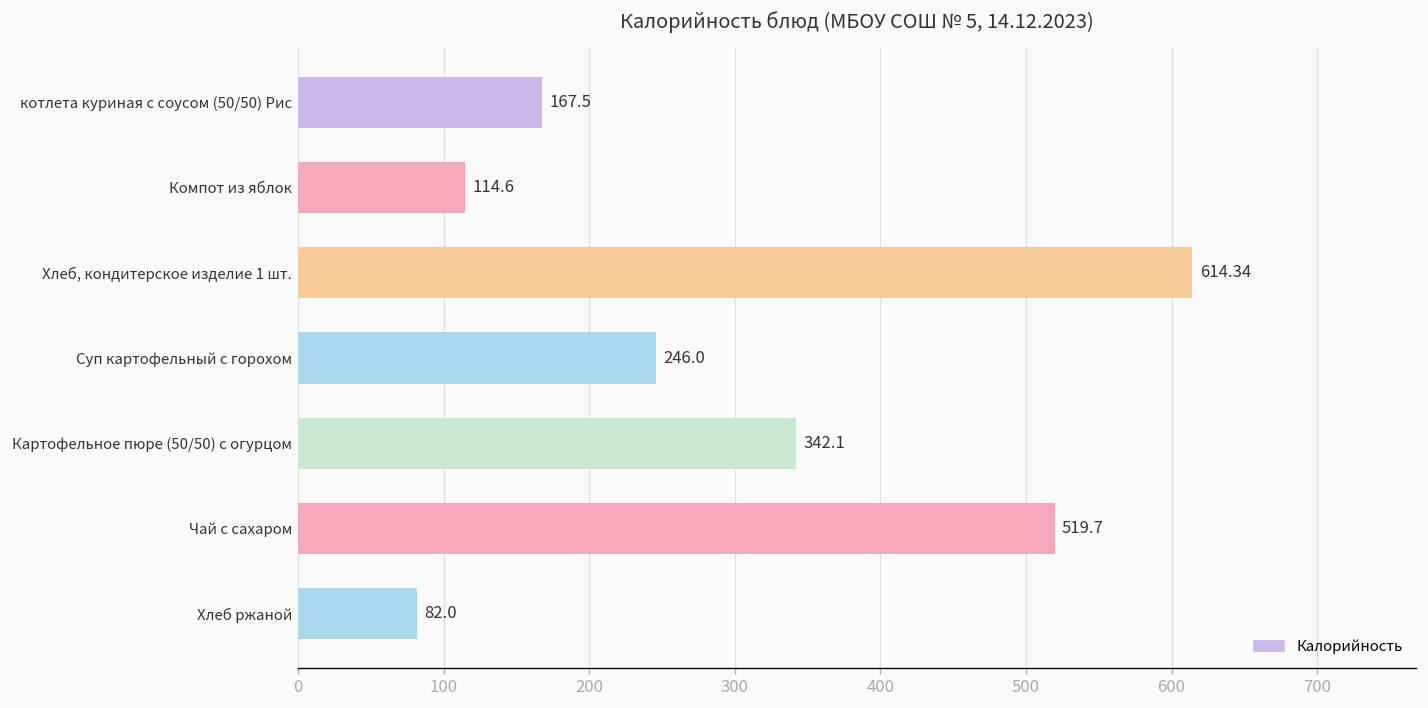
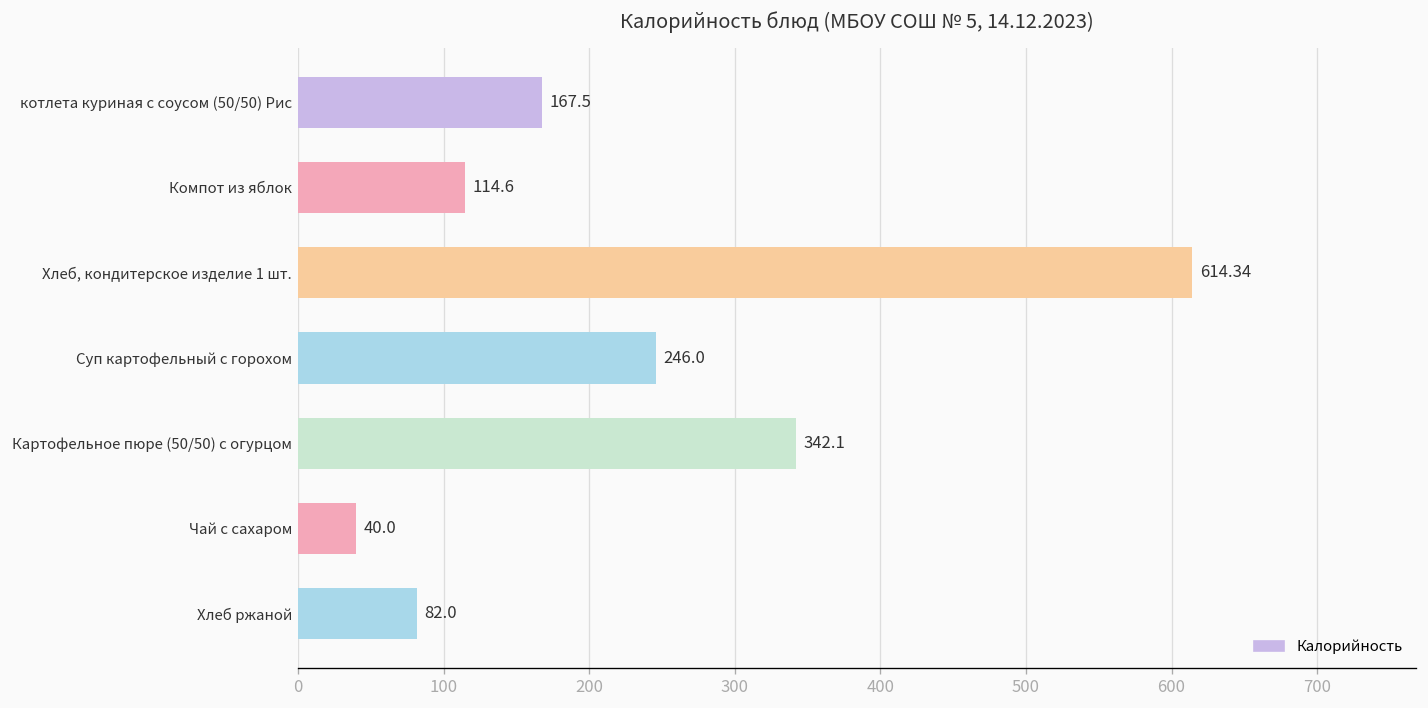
Чай с сахаром: 519.7 -> 40.0
